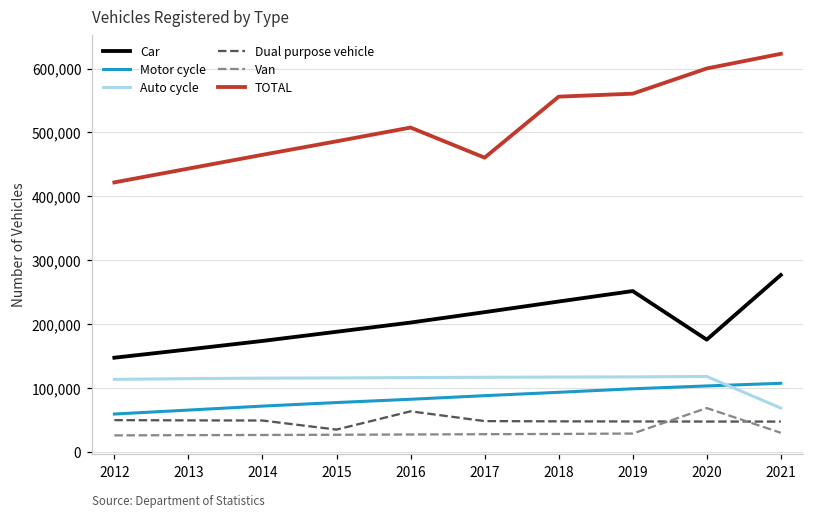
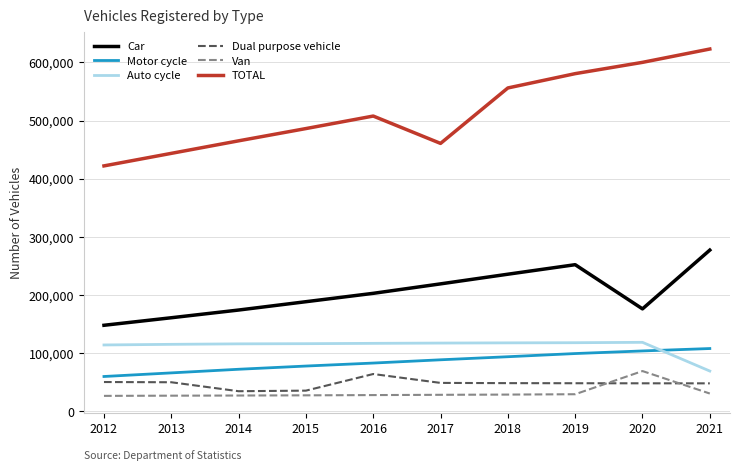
Dual purpose vehicle, 2014: 50,000 -> 30,000
TOTAL, 2019: 560,000 -> 580,000
